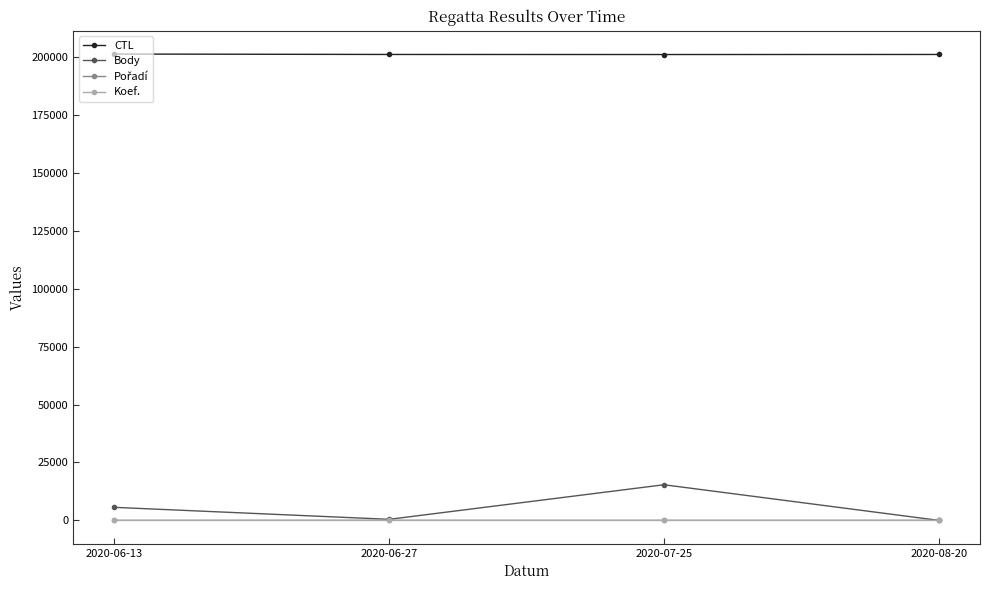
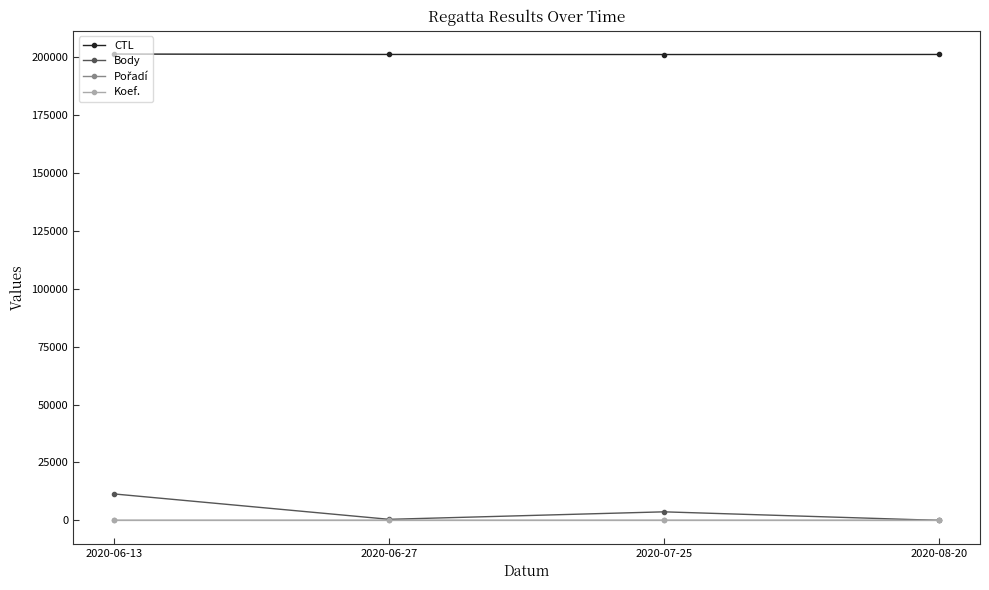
Body, 2020-06-13: 6000 -> 11000
Body, 2020-07-25: 15000 -> 4000
